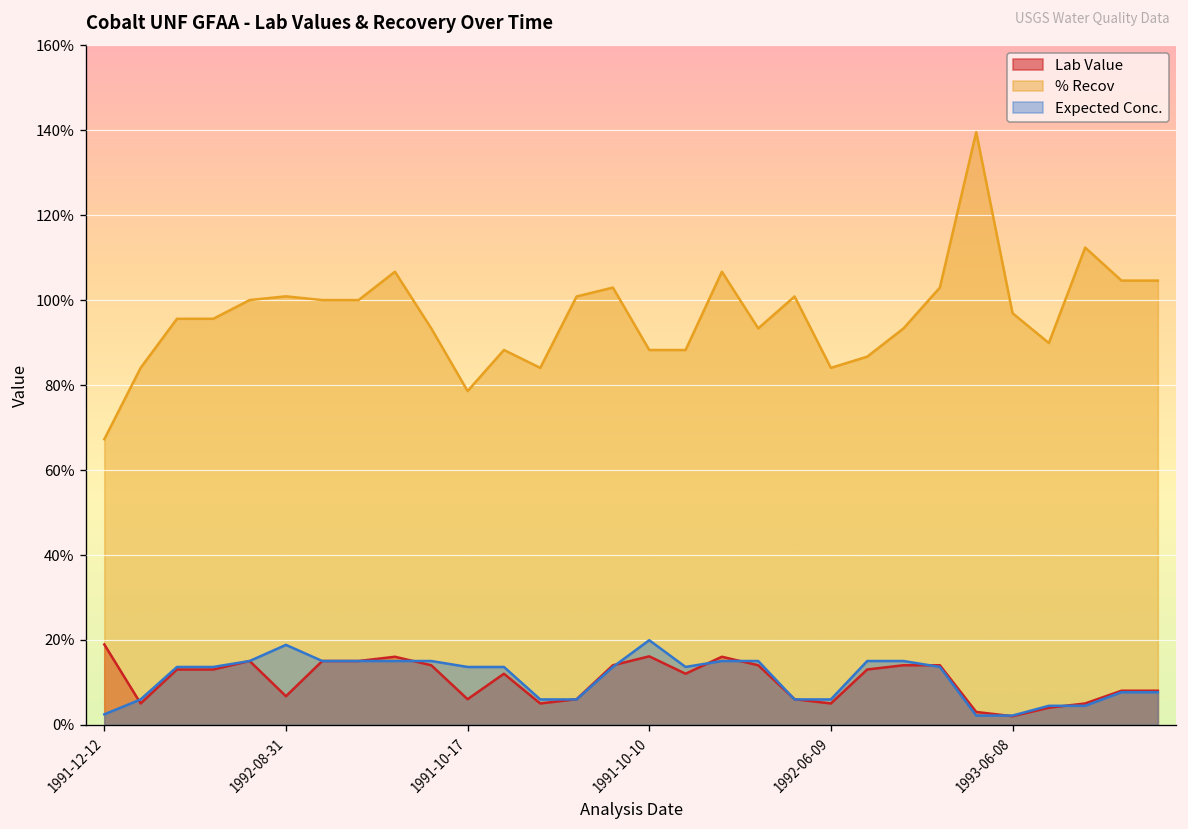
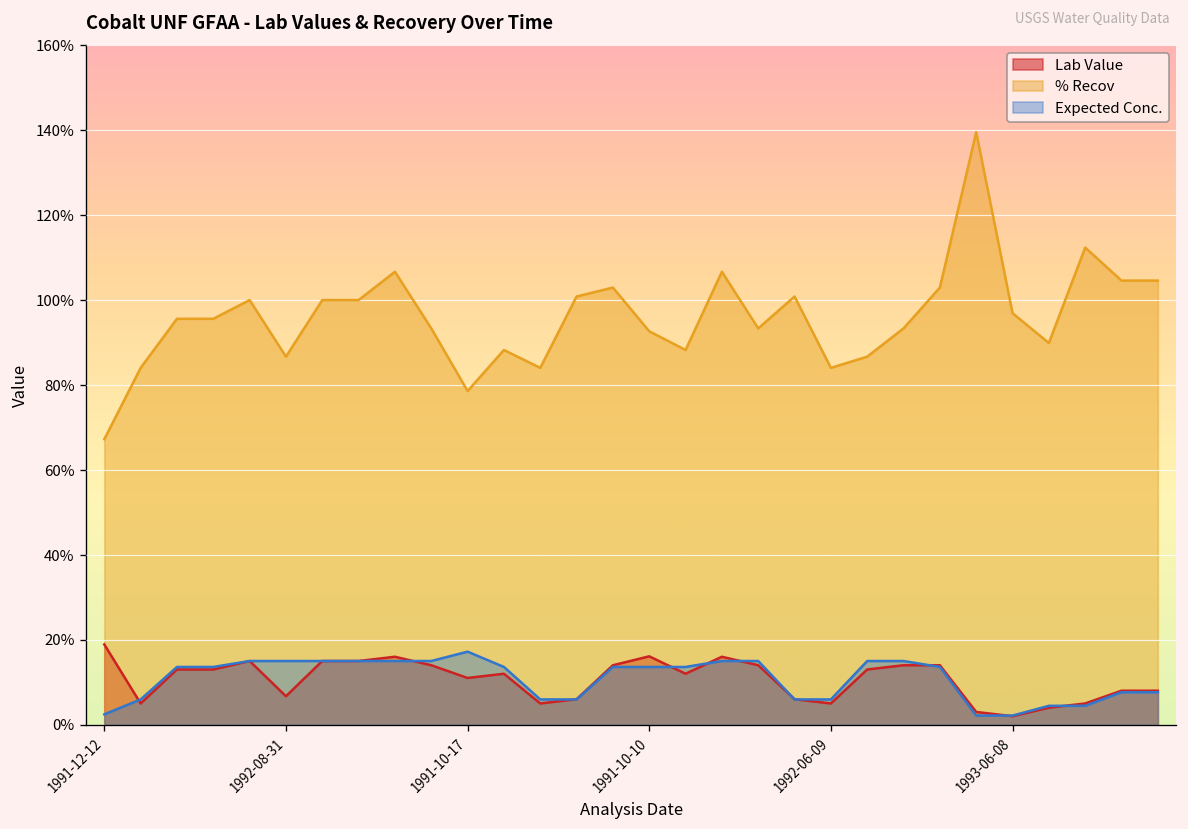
% Recov, 1992-08-31: 101% -> 87%
Expected Conc., 1992-08-31: 19% -> 15%
Lab Value, 1991-10-17: 6% -> 11%
Expected Conc., 1991-10-17: 14% -> 17%
% Recov, 1991-10-10: 88% -> 93%
Expected Conc., 1991-10-10: 20% -> 14%
